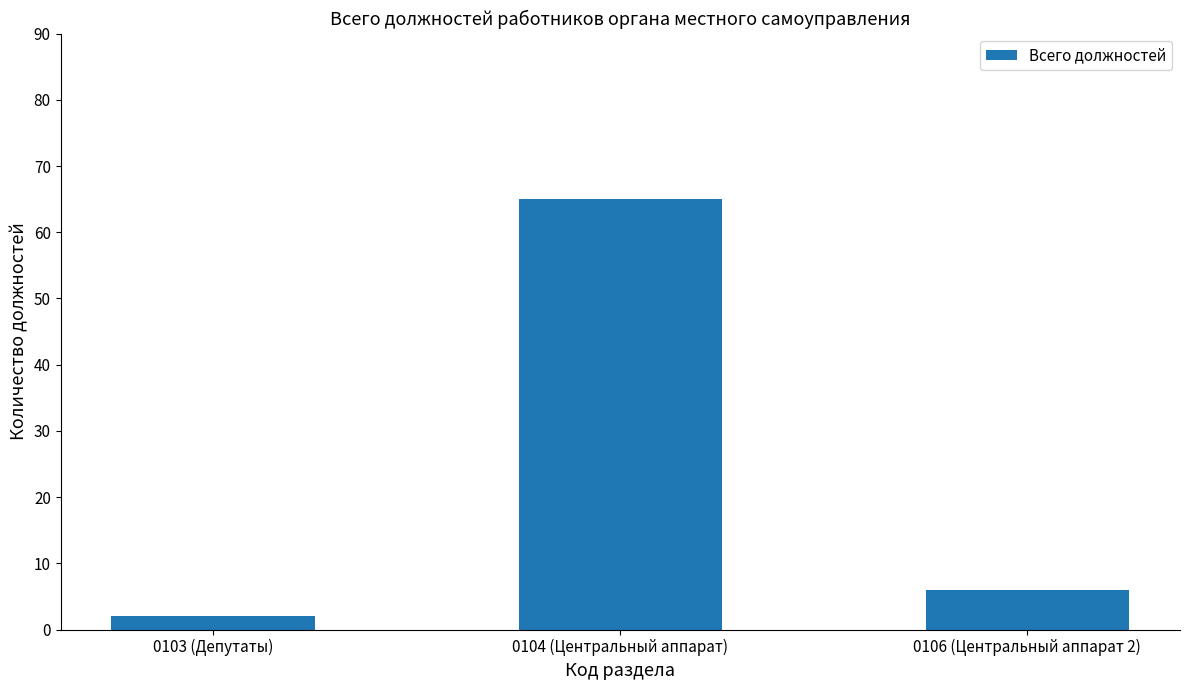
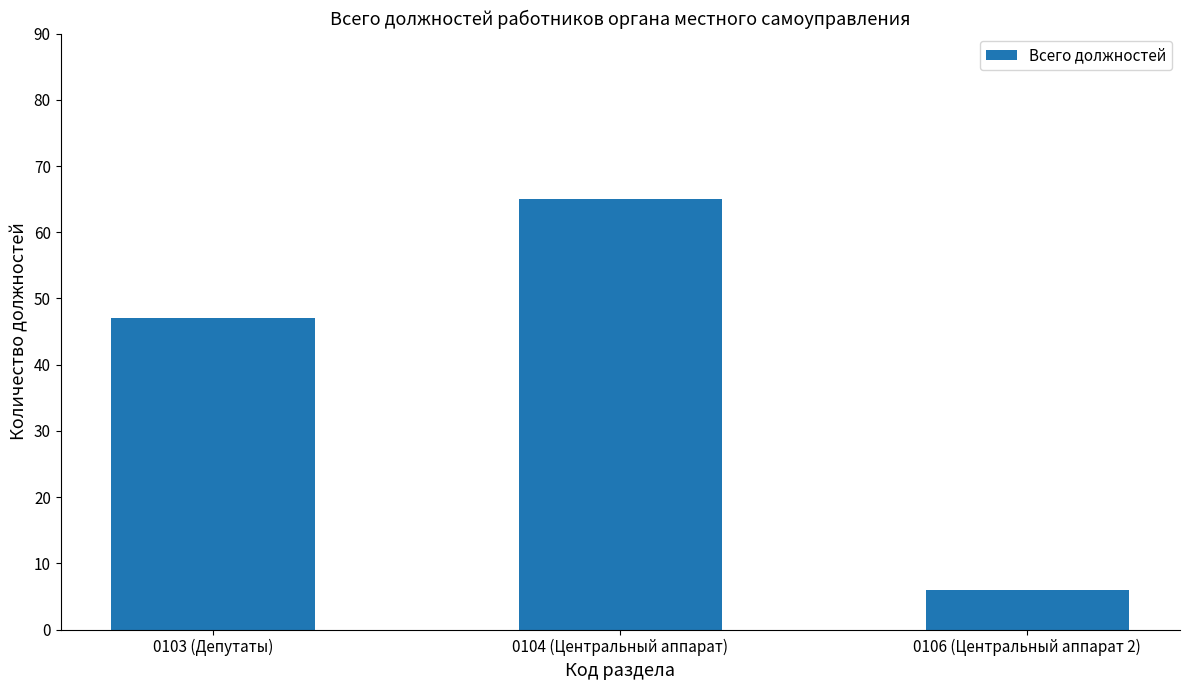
0103 (Депутаты): 2 -> 47
